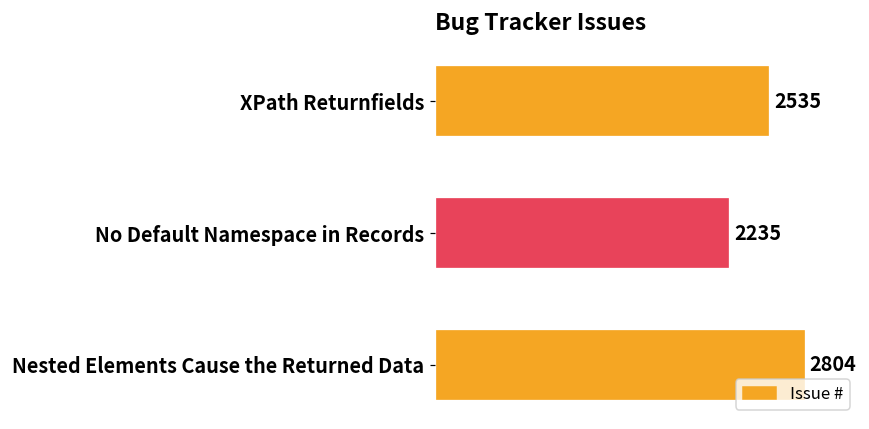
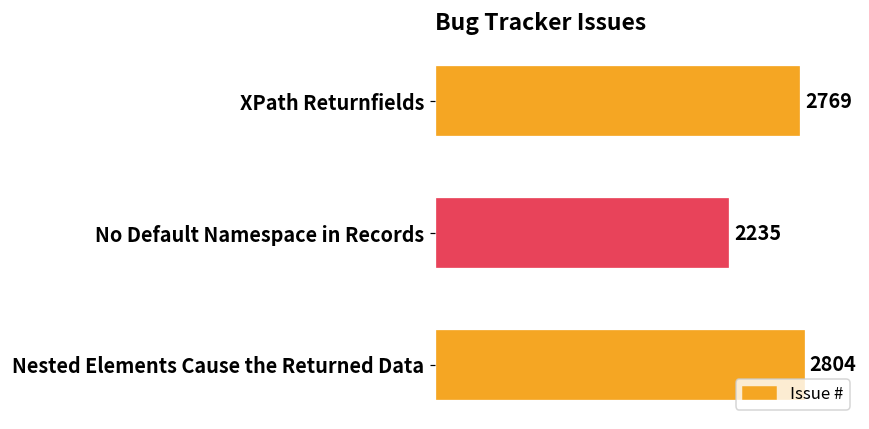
XPath Returnfields: 2535 -> 2769
